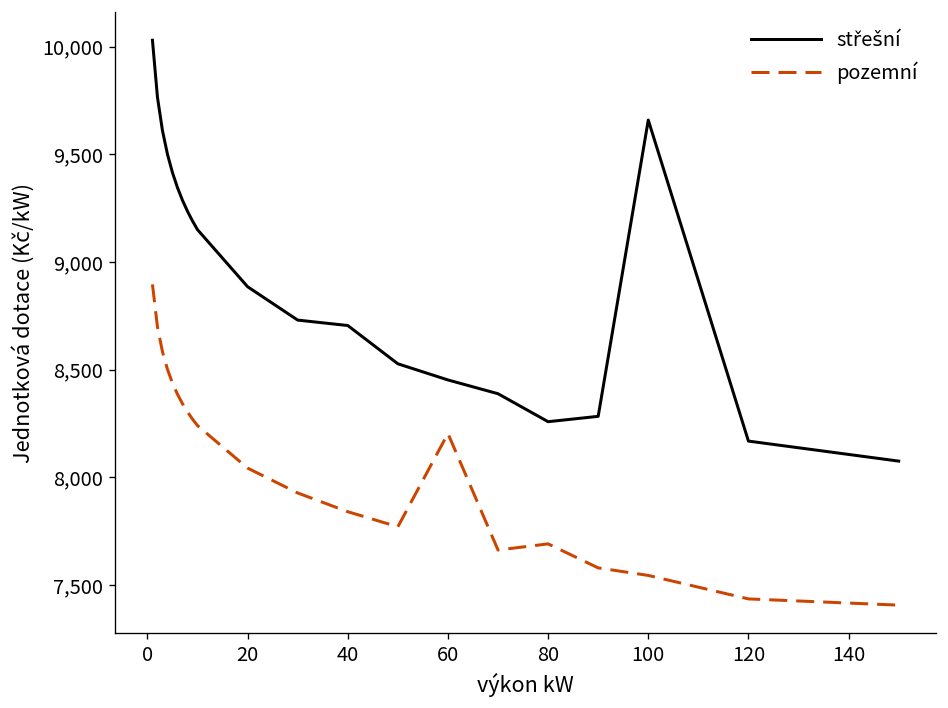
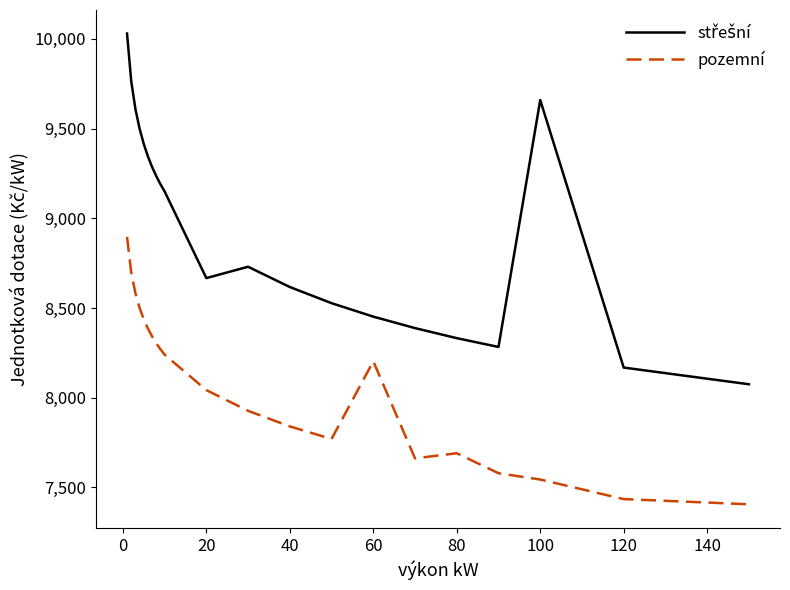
střešní, 20: 8,880 -> 8,670
střešní, 40: 8,700 -> 8,620
střešní, 80: 8,260 -> 8,330
